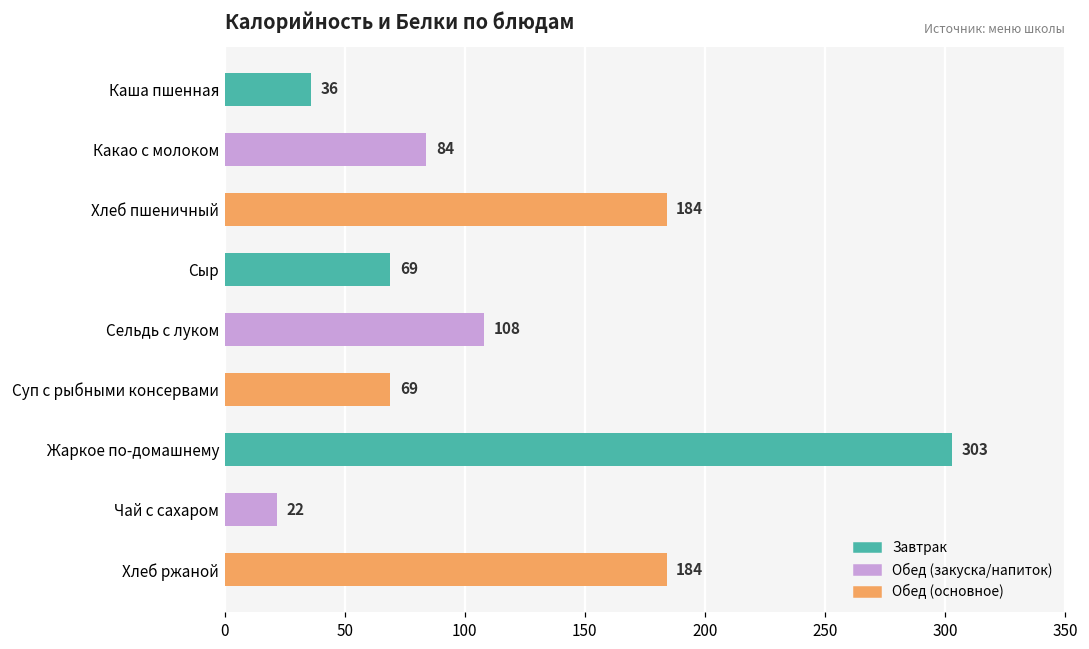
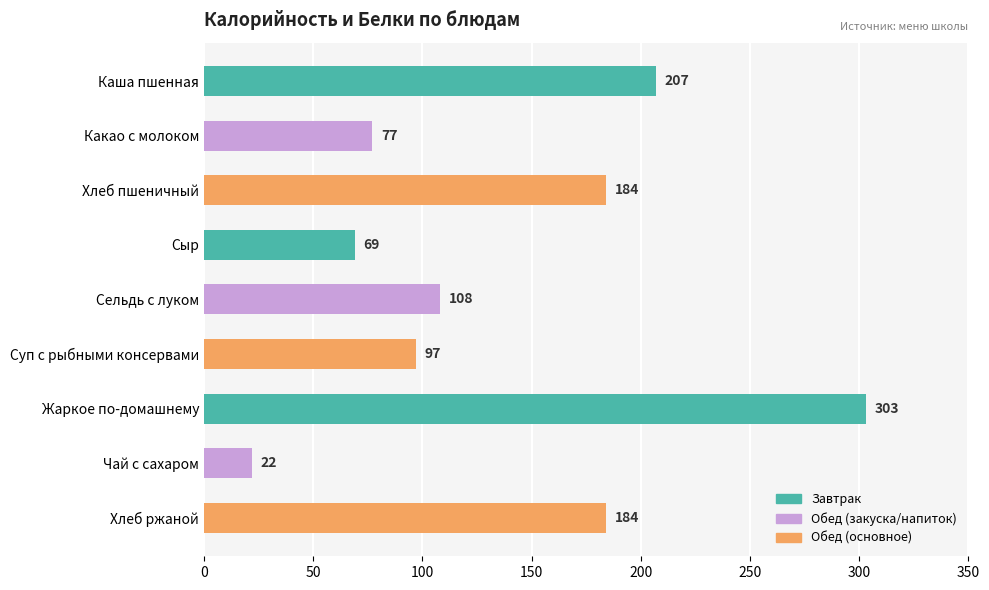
Каша пшенная: 36 -> 207
Какао с молоком: 84 -> 77
Суп с рыбными консервами: 69 -> 97
